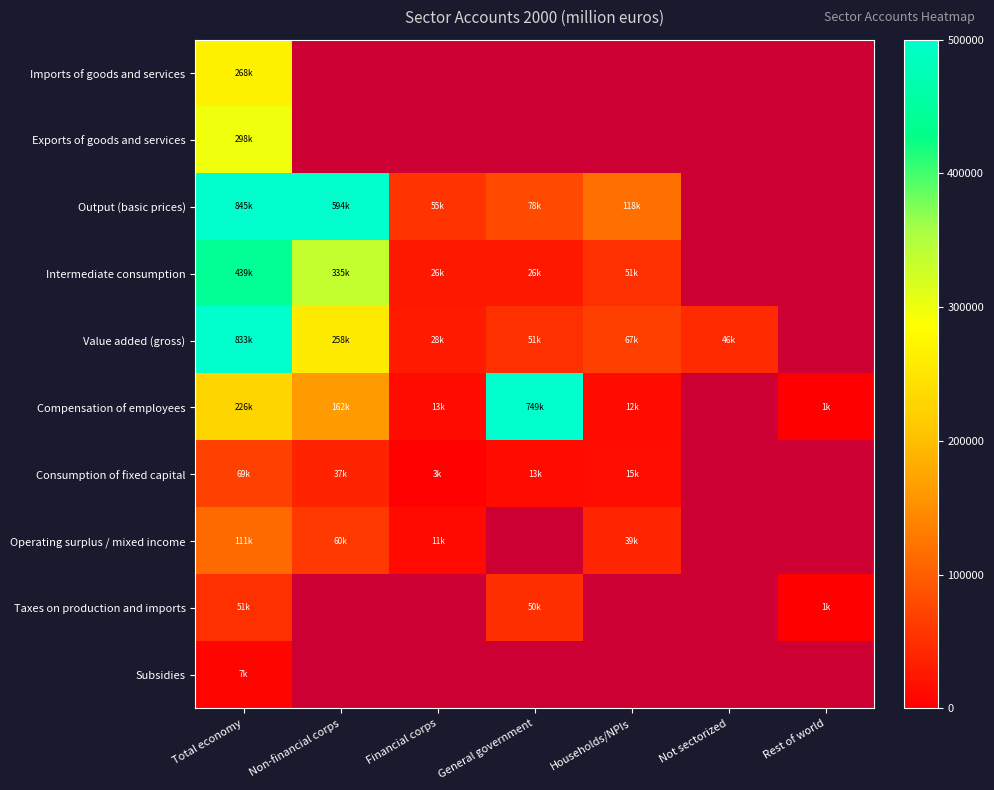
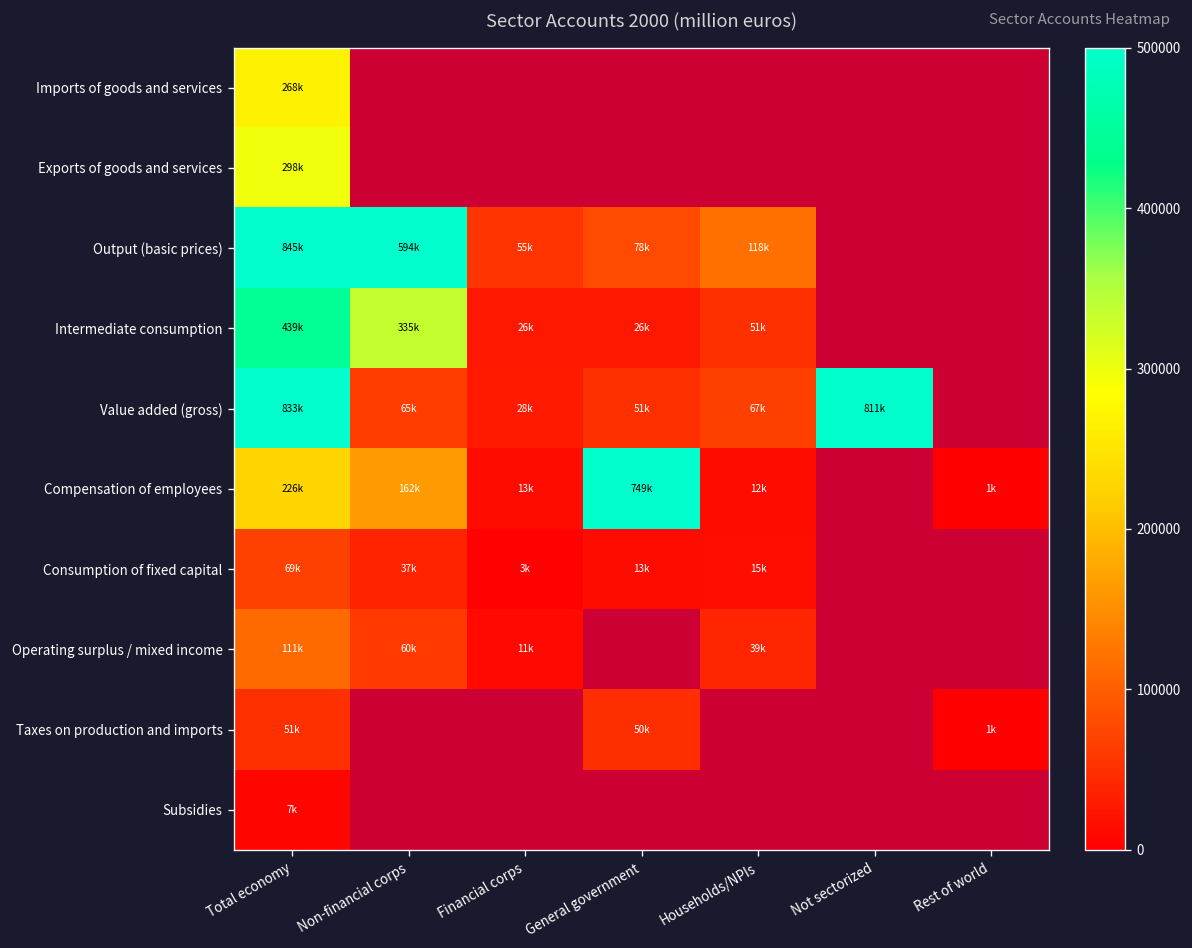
Value added (gross), Non-financial corps: 258k -> 65k
Value added (gross), Not sectorized: 46k -> 811k
